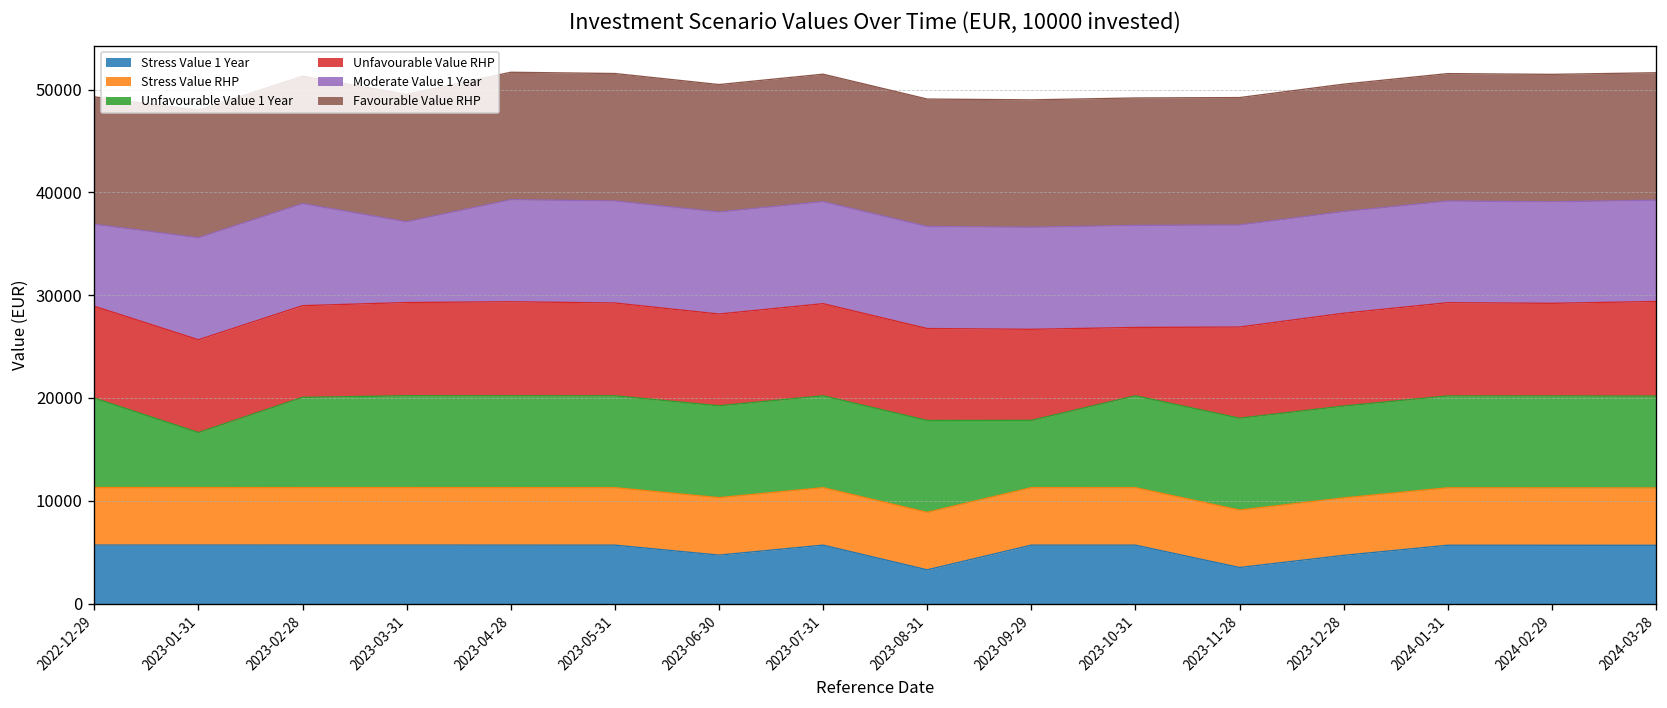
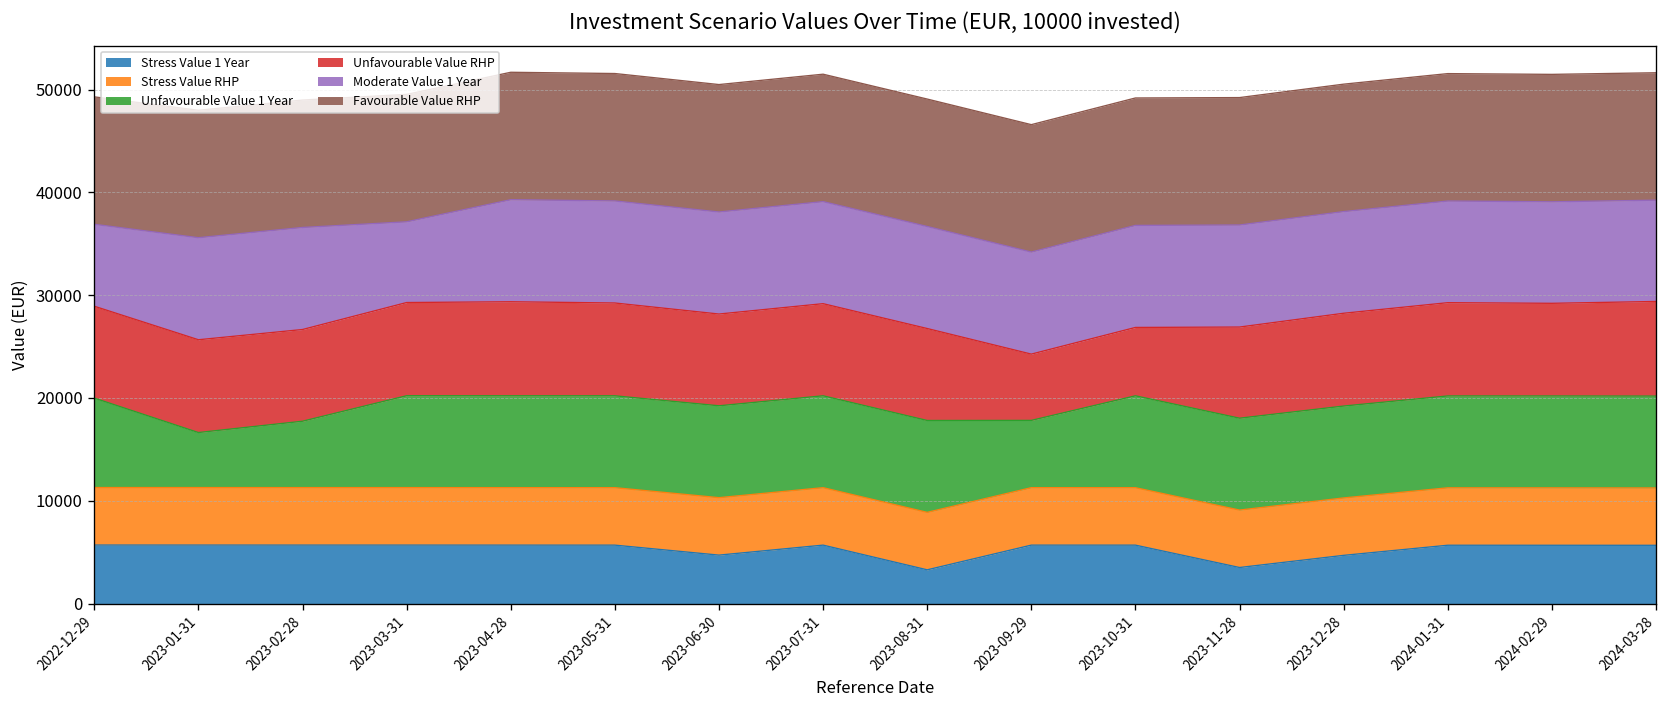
Unfavourable Value 1 Year, 2023-02-28: 9000 -> 6000
Unfavourable Value RHP, 2023-09-29: 9000 -> 6000
